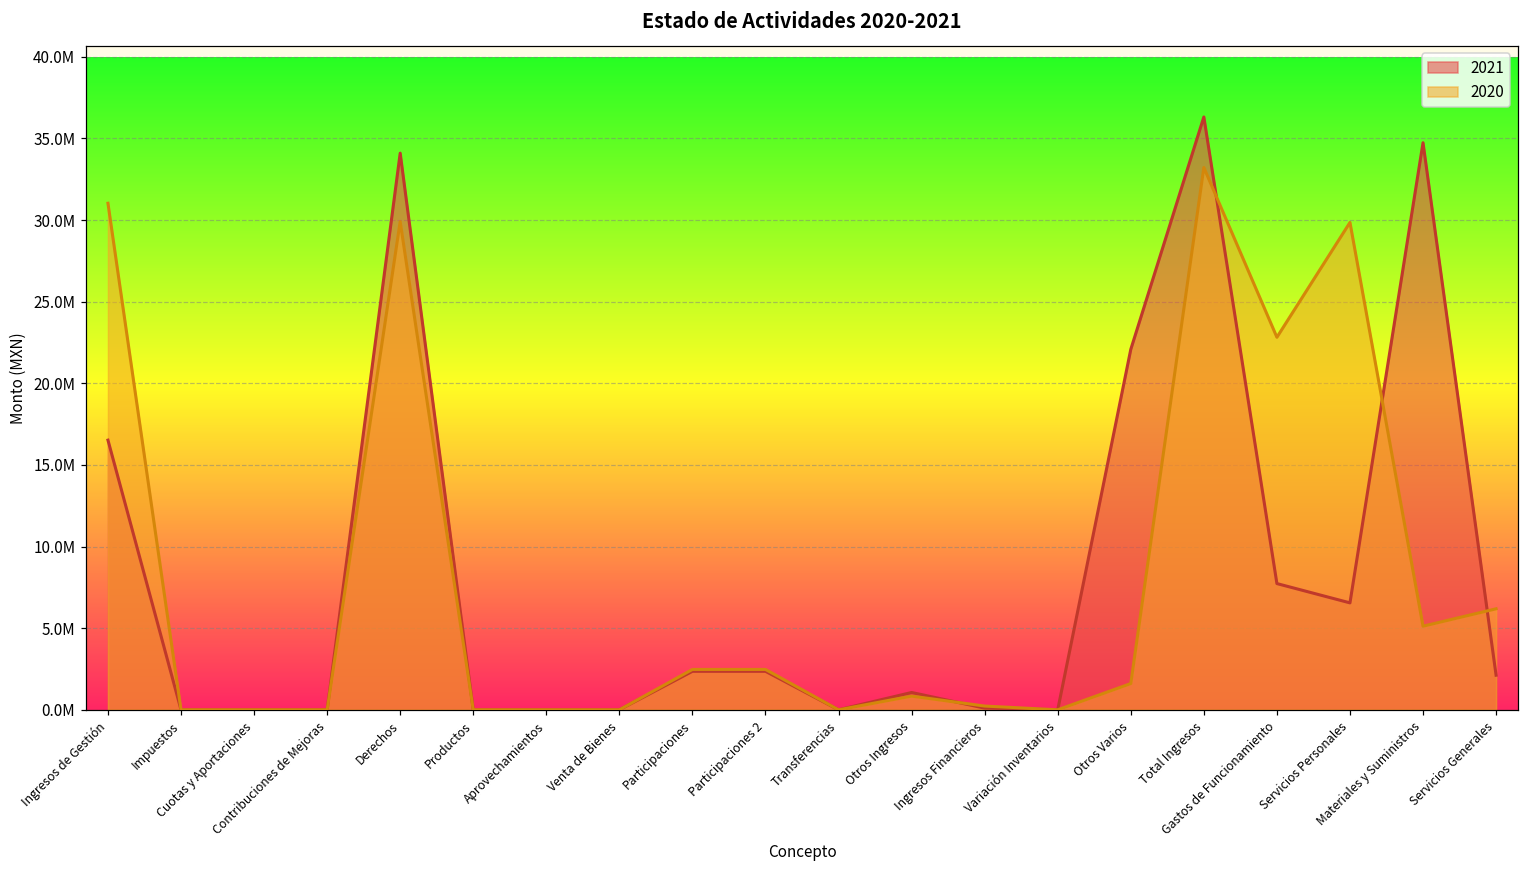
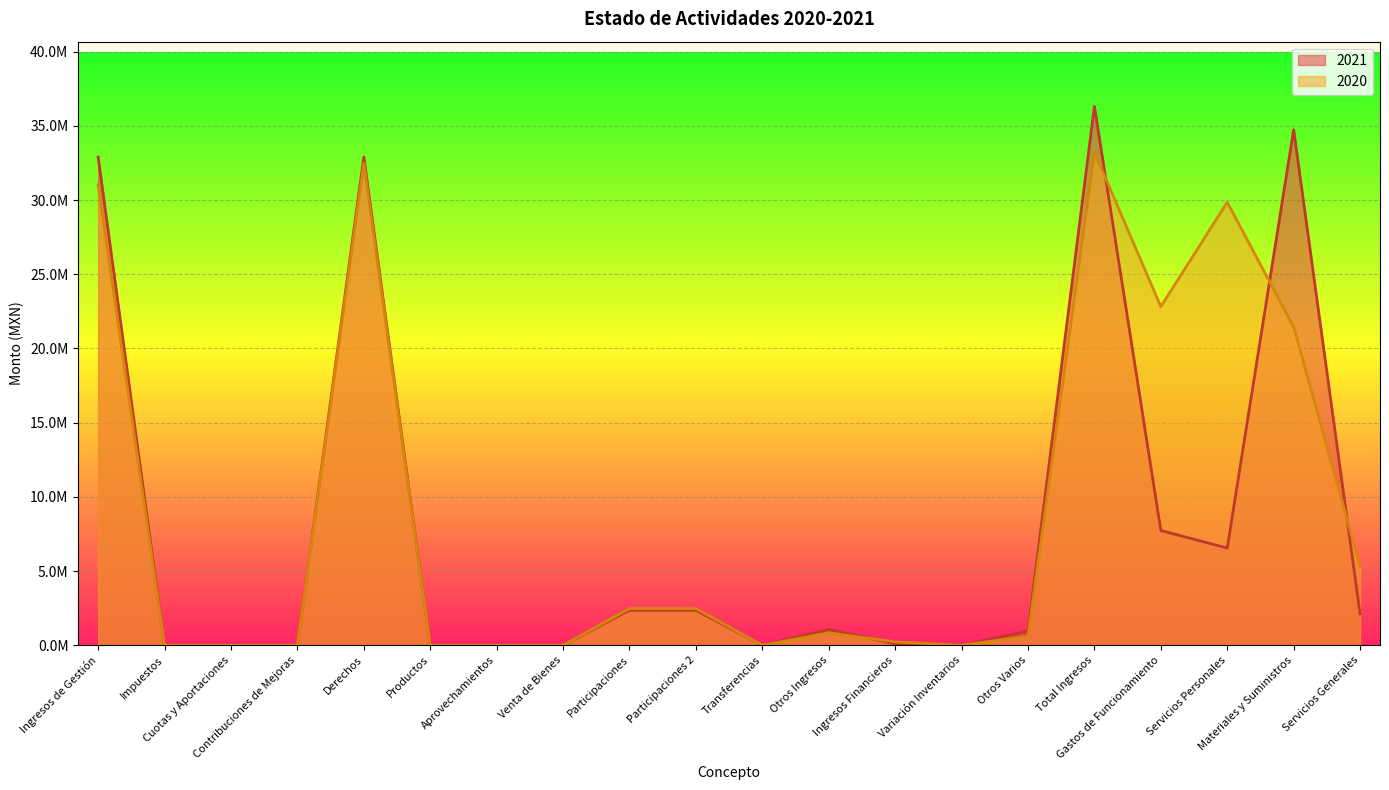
2021, Ingresos de Gestión: 16500000 -> 32900000
2021, Derechos: 34100000 -> 32900000
2020, Derechos: 29900000 -> 32500000
2021, Otros Varios: 22100000 -> 1000000
2020, Otros Varios: 1600000 -> 600000
2020, Materiales y Suministros: 5100000 -> 21500000
2020, Servicios Generales: 6200000 -> 5300000
